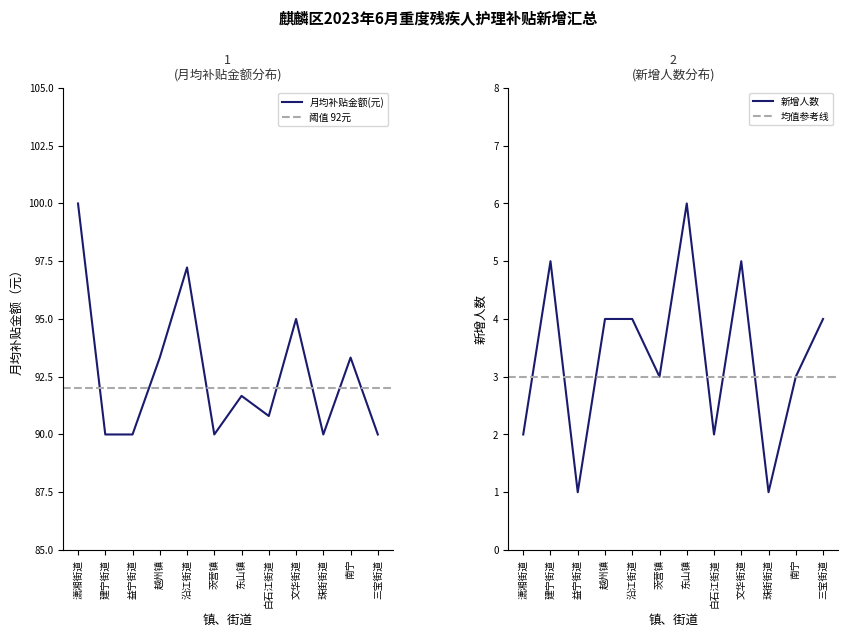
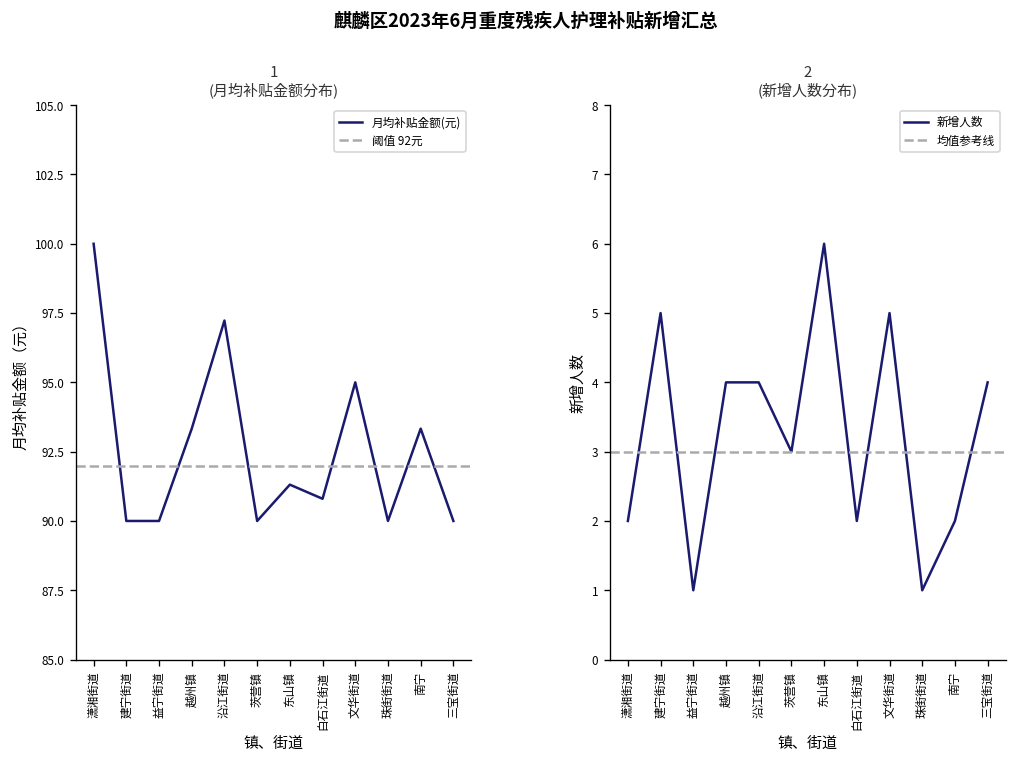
1 (月均补贴金额分布), 东山镇: 91.7 -> 91.3
2 (新增人数分布), 南宁: 3 -> 2
